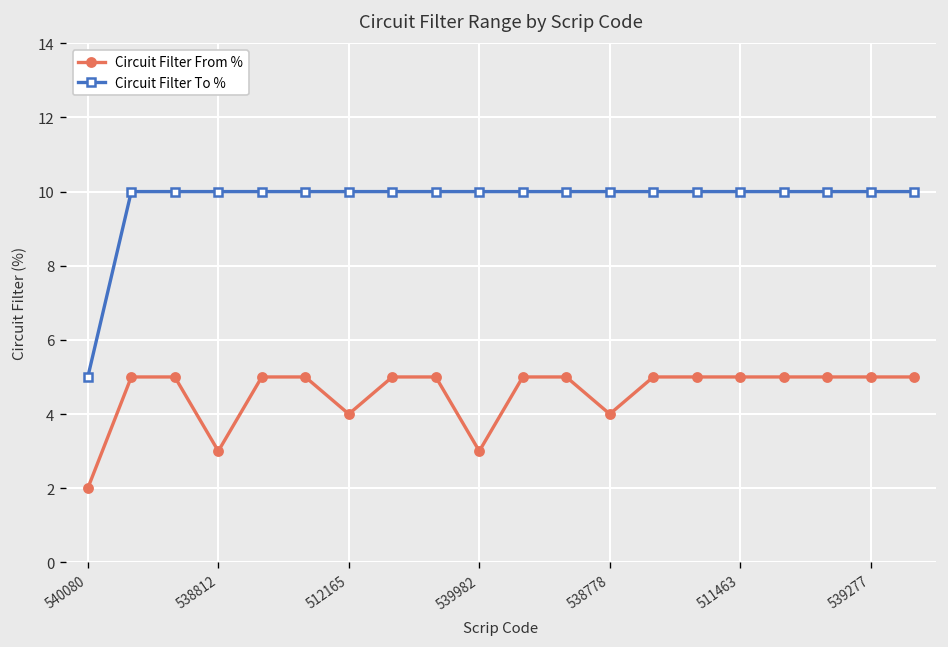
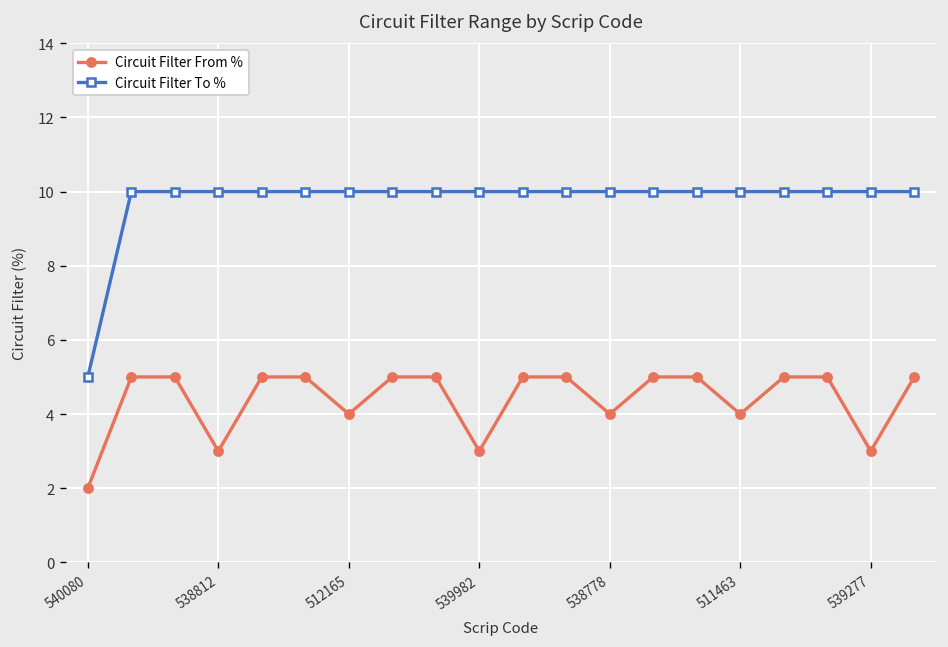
Circuit Filter From %, 511463: 5 -> 4
Circuit Filter From %, 539277: 5 -> 3
